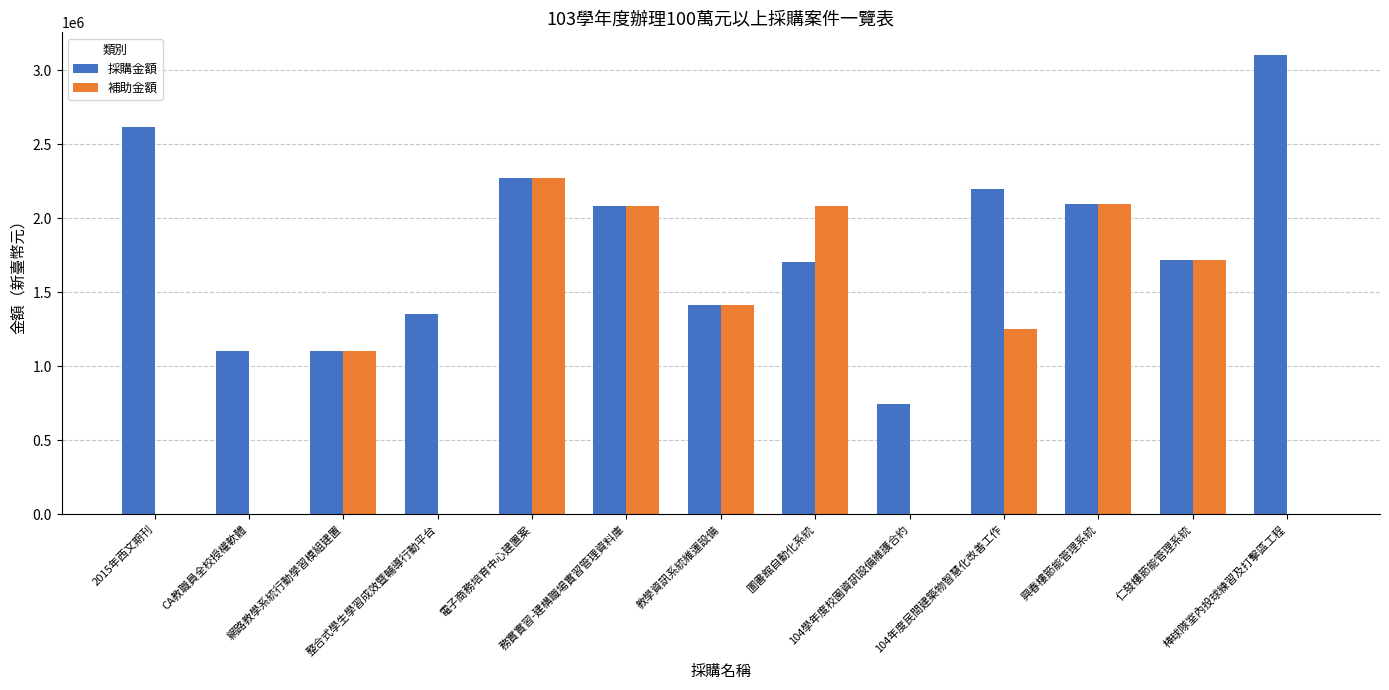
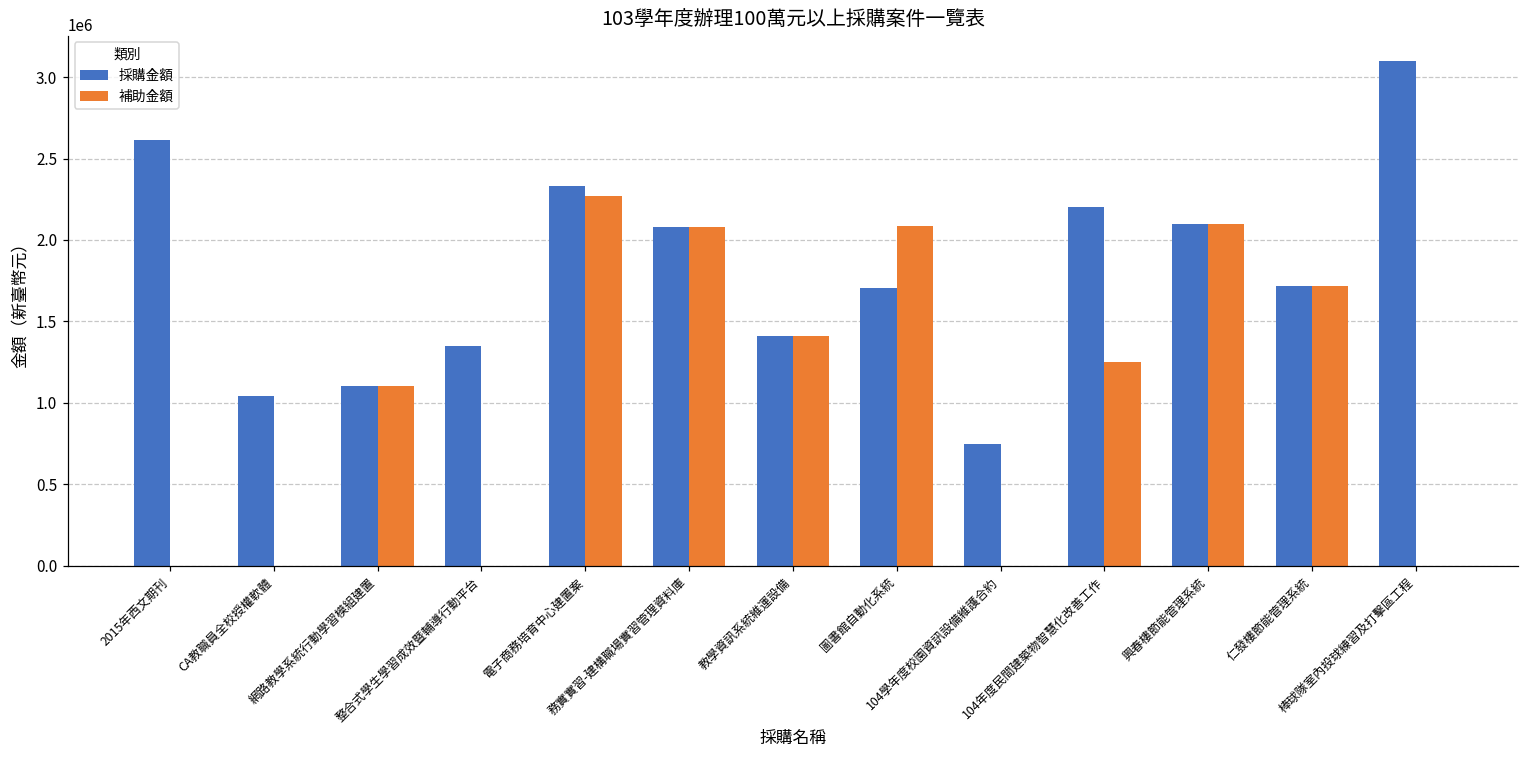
採購金額, CA教職員全校授權軟體: 1100000 -> 1040000
採購金額, 電子商務培育中心建置案: 2270000 -> 2330000
